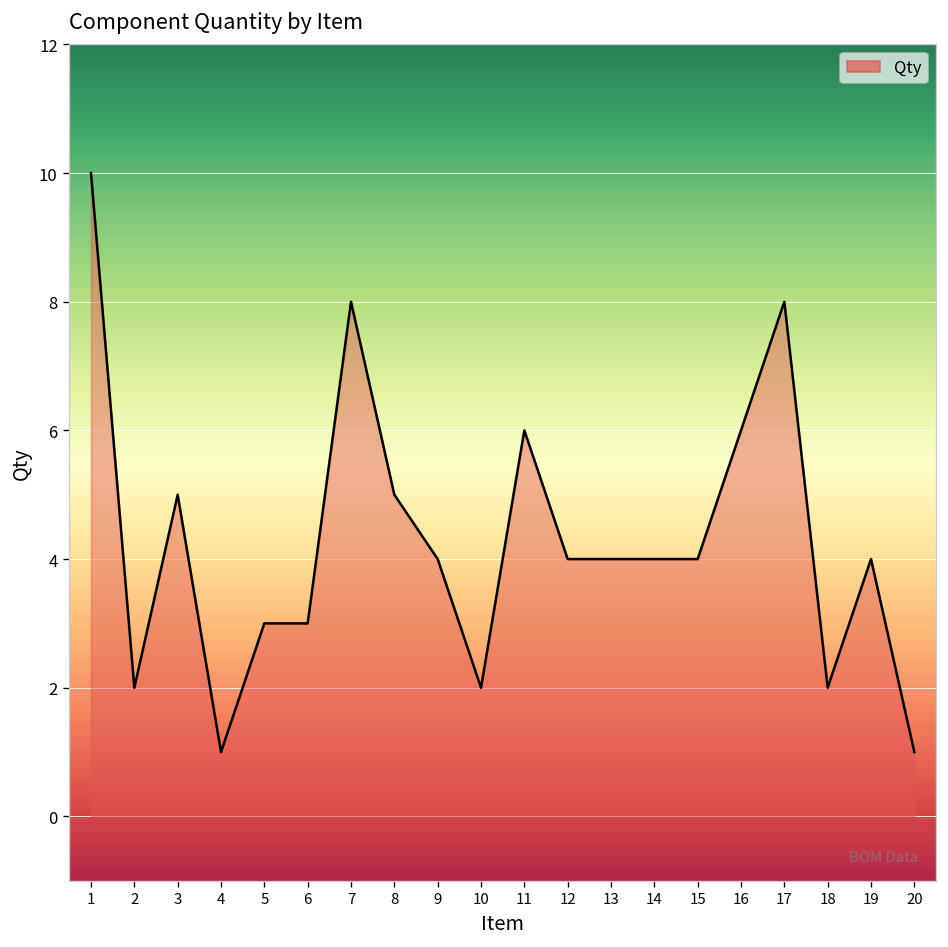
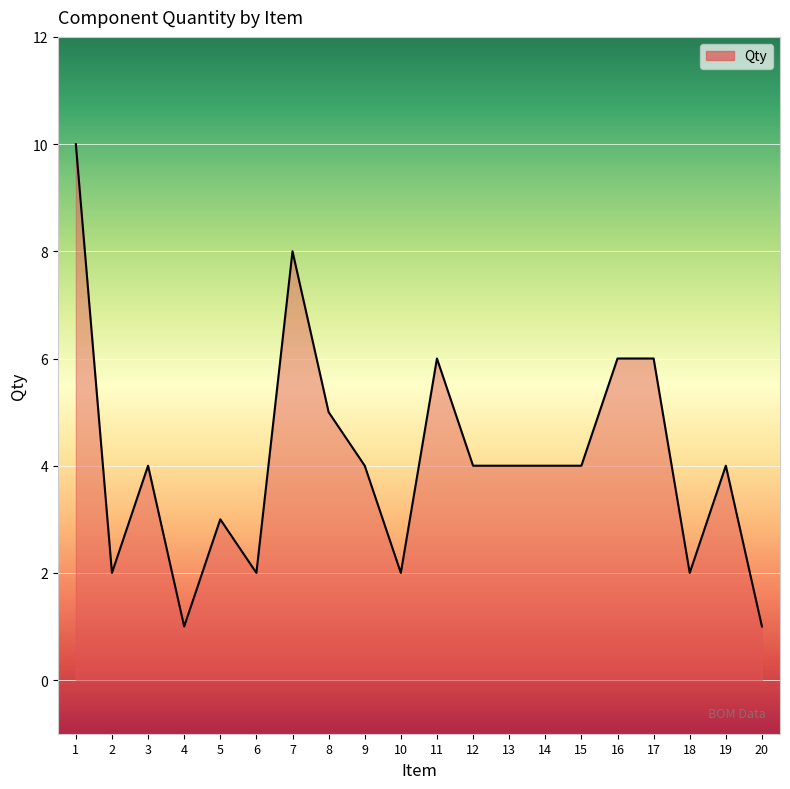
3: 5 -> 4
6: 3 -> 2
17: 8 -> 6
